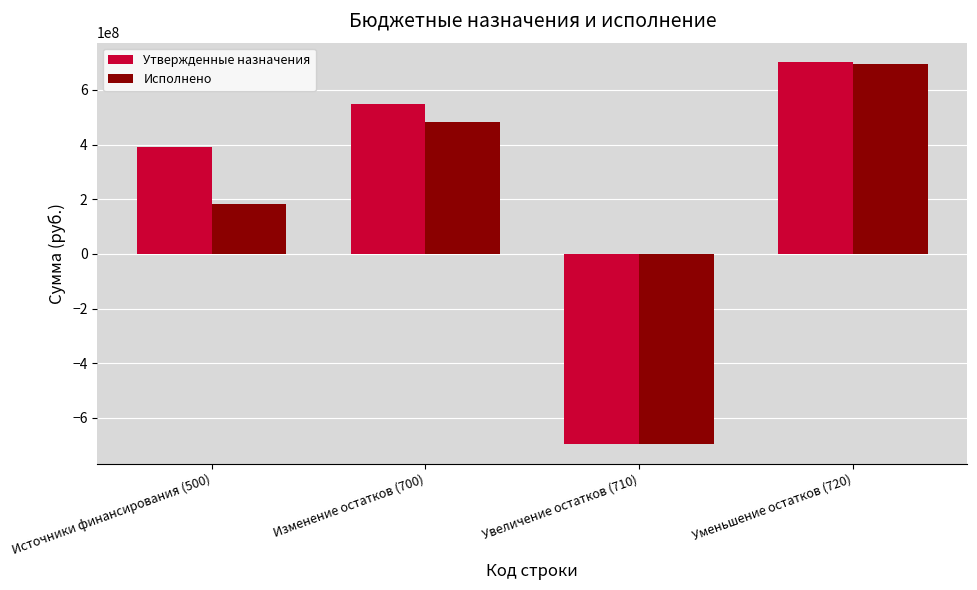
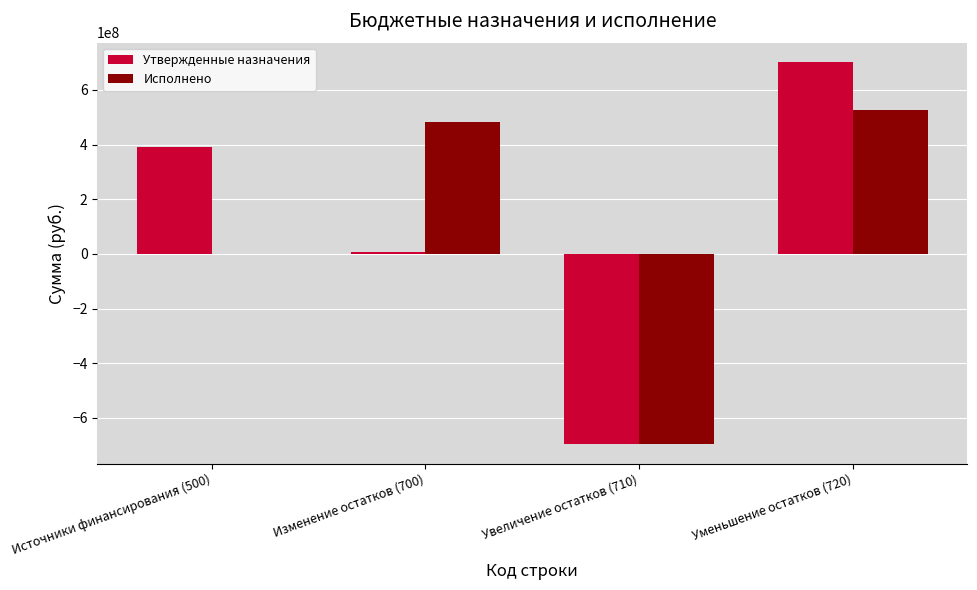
Исполнено, Источники финансирования (500): 180000000 -> 0
Утвержденные назначения, Изменение остатков (700): 550000000 -> 10000000
Исполнено, Уменьшение остатков (720): 700000000 -> 530000000
